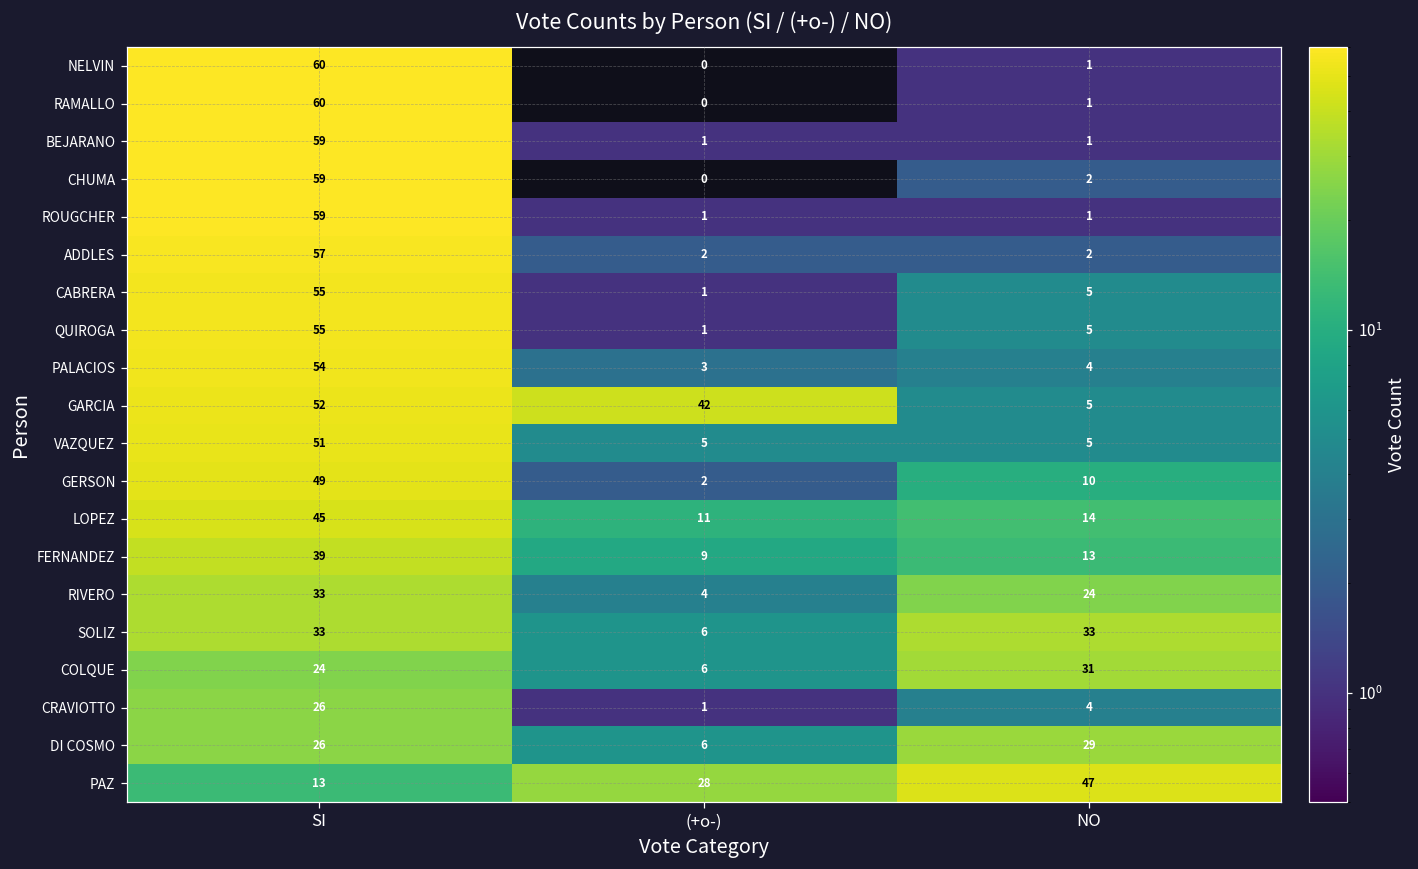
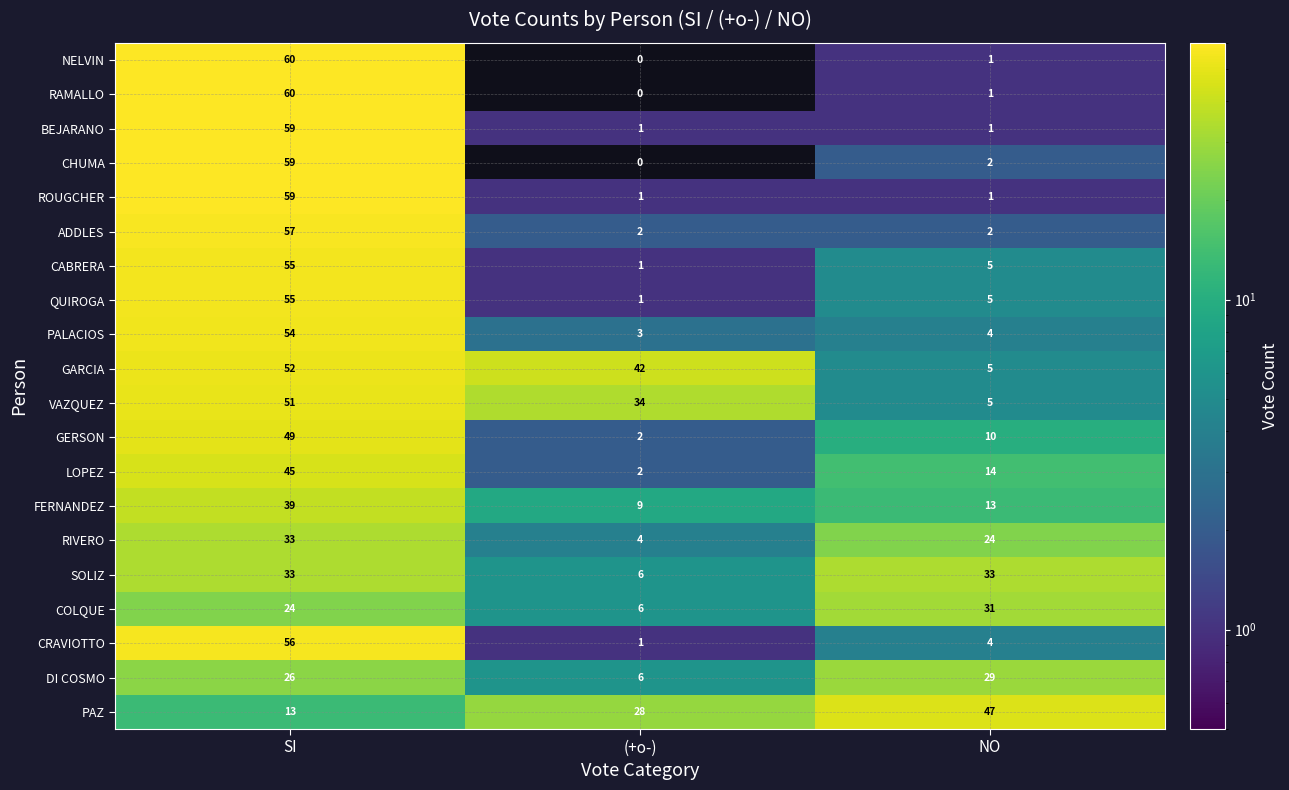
VAZQUEZ, (+o-): 5 -> 34
LOPEZ, (+o-): 11 -> 2
CRAVIOTTO, SI: 26 -> 56
